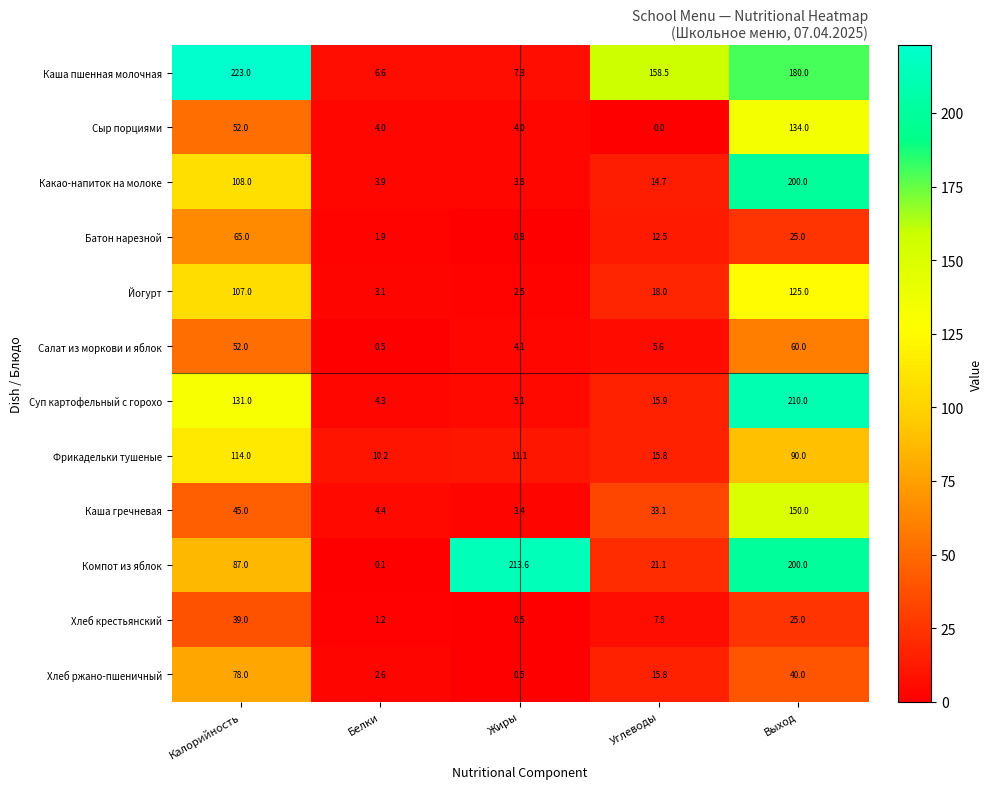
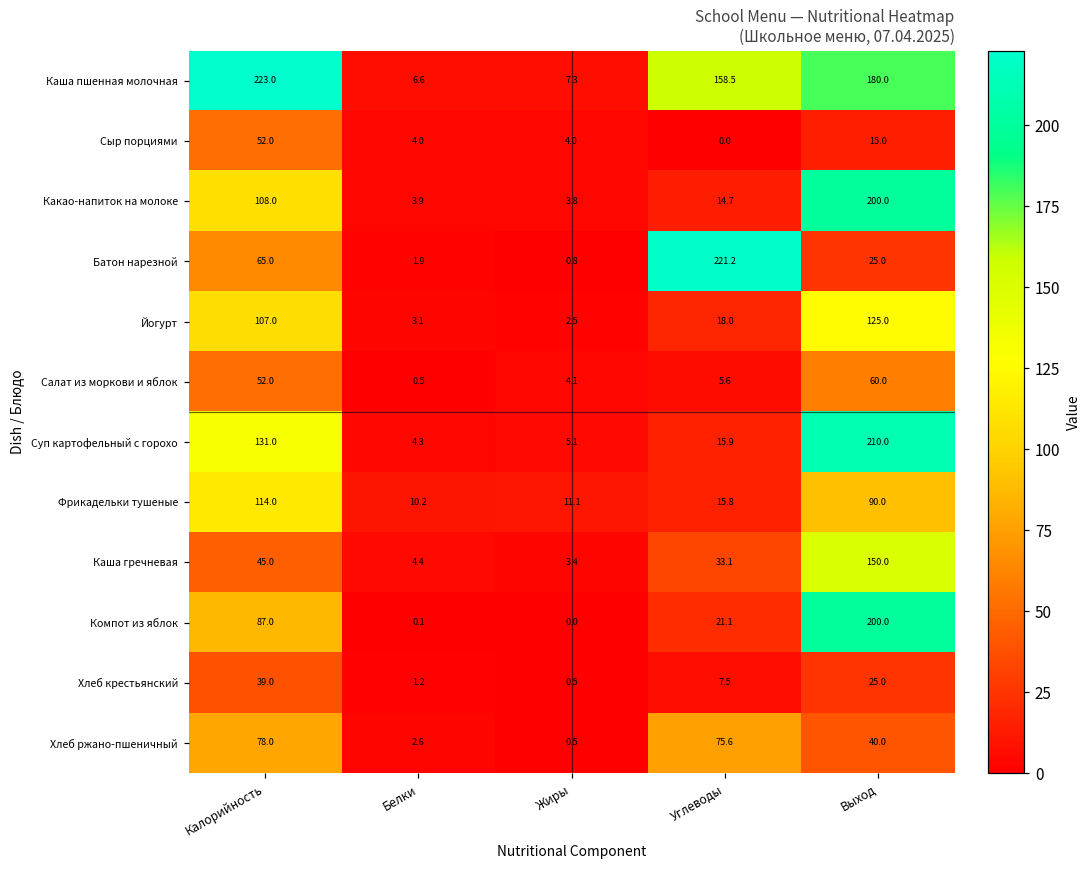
Сыр порциями, Выход: 134.0 -> 15.0
Батон нарезной, Углеводы: 12.5 -> 221.2
Компот из яблок, Жиры: 213.6 -> 0.0
Хлеб ржано-пшеничный, Углеводы: 15.8 -> 75.6
